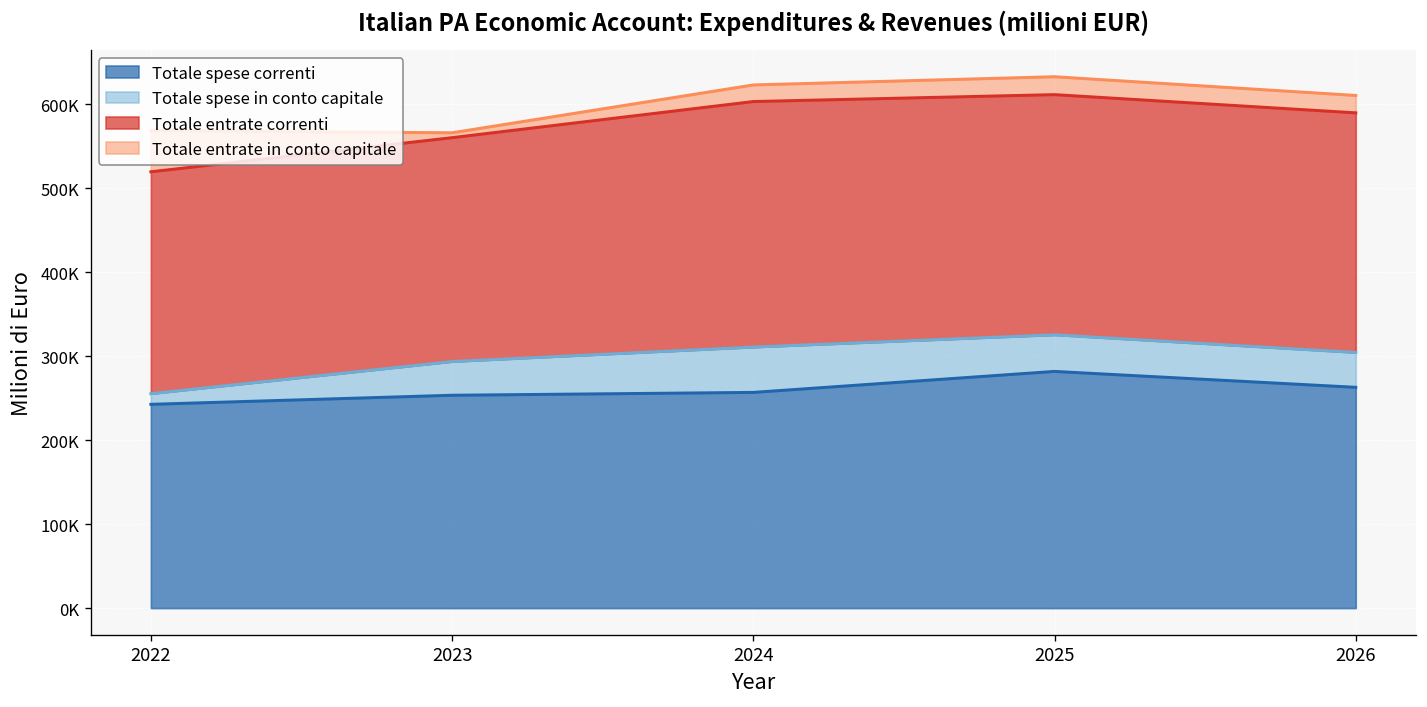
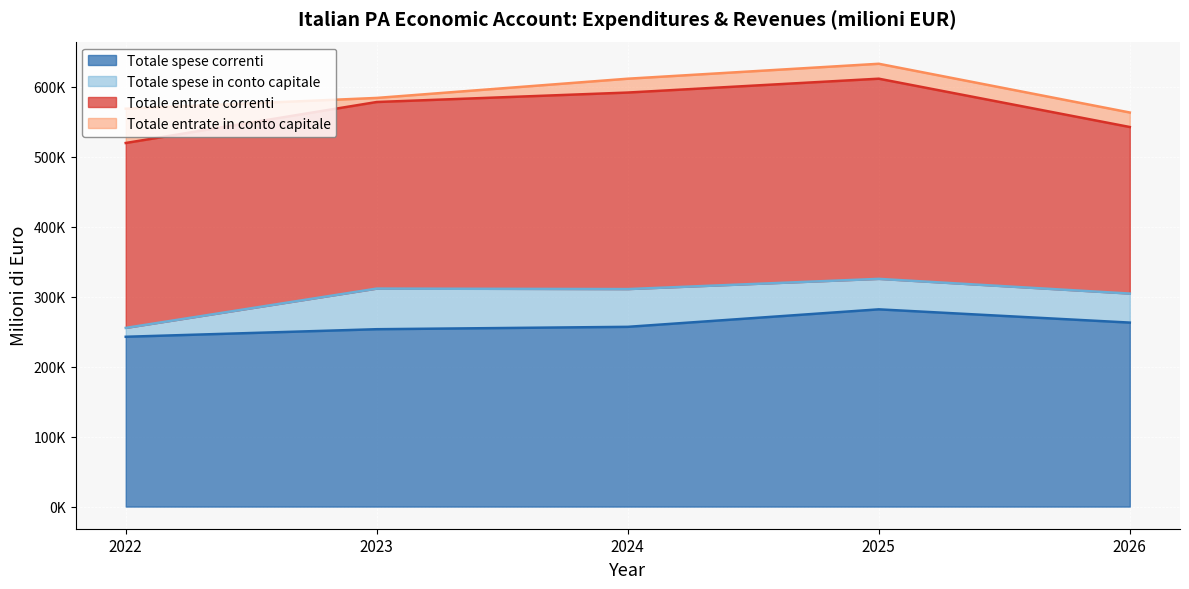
Totale spese in conto capitale, 2023: 40000 -> 60000
Totale entrate correnti, 2024: 290000 -> 280000
Totale entrate correnti, 2026: 290000 -> 240000
